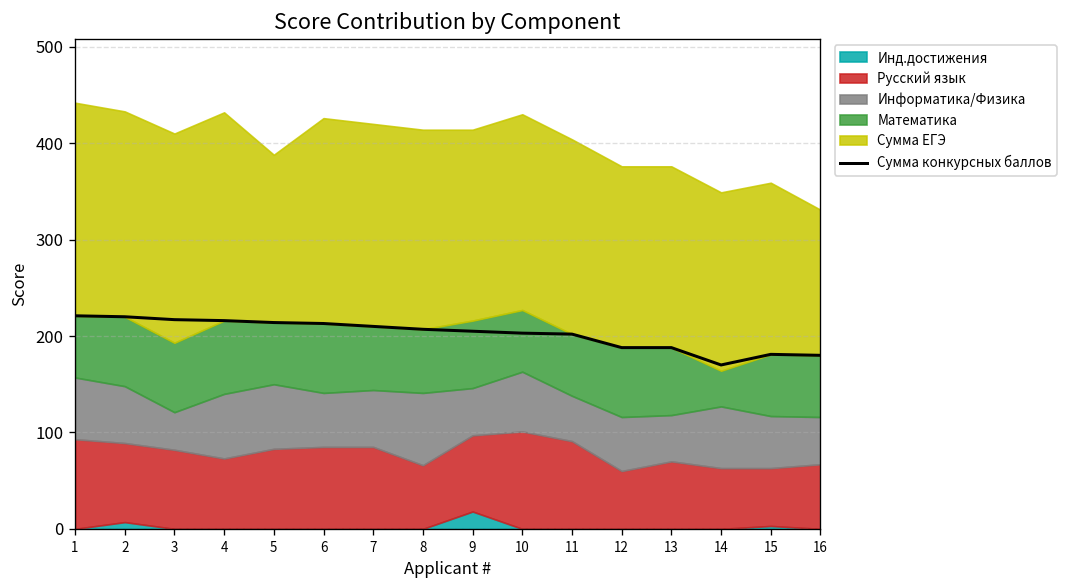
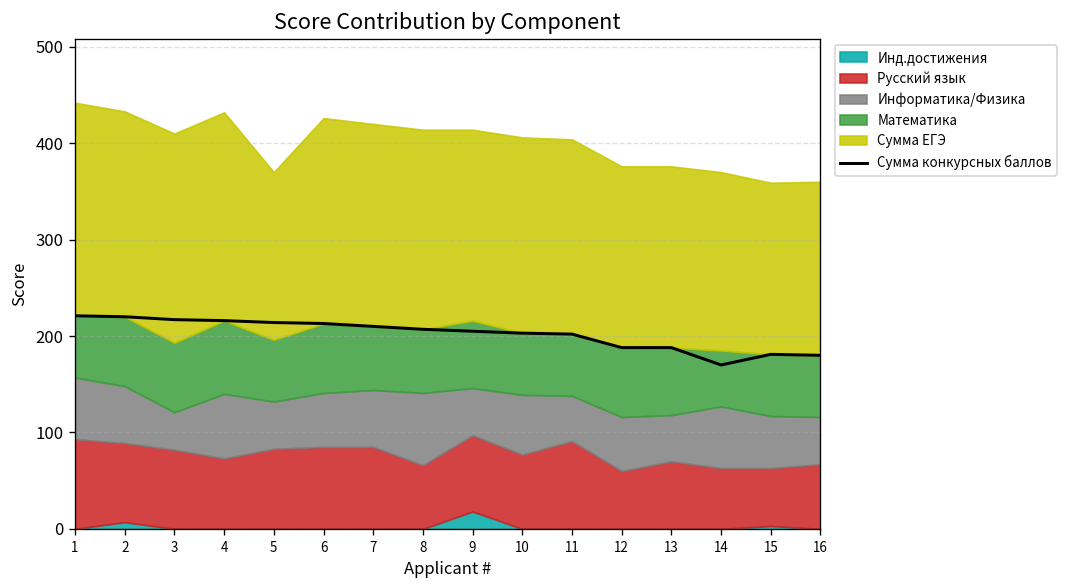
Информатика/Физика, 5: 70 -> 50
Русский язык, 10: 100 -> 80
Математика, 14: 40 -> 60
Сумма ЕГЭ, 16: 150 -> 180
